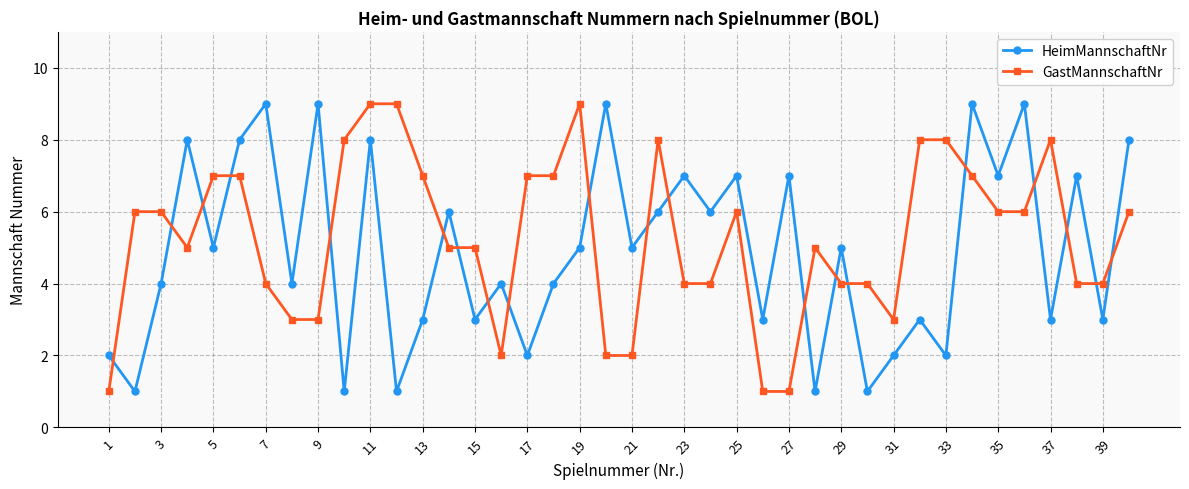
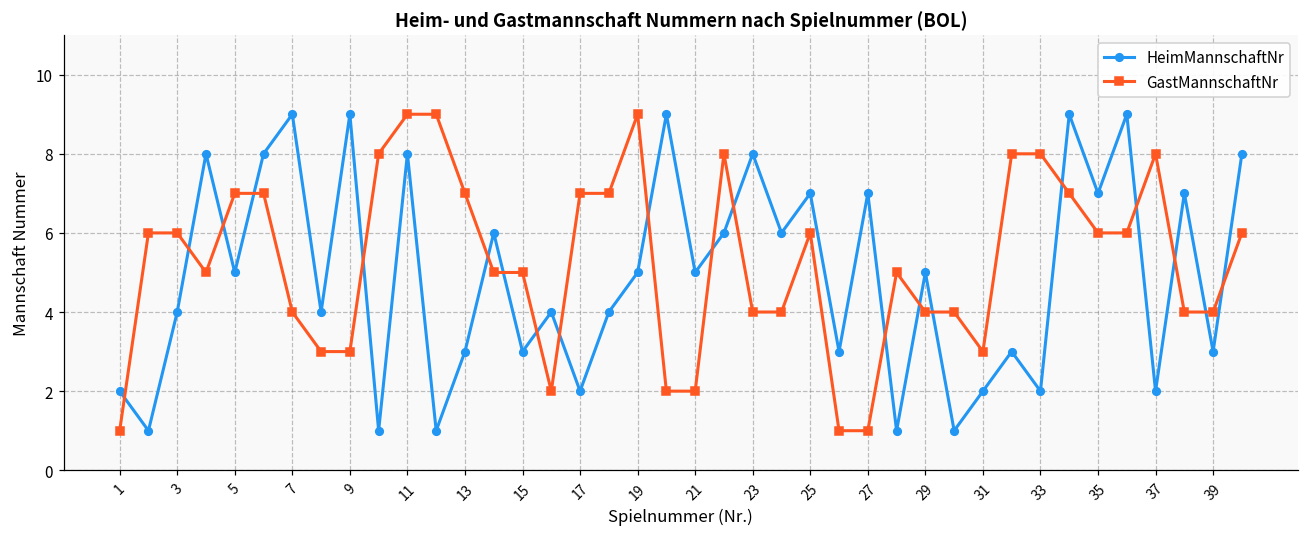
HeimMannschaftNr, 23: 7 -> 8
HeimMannschaftNr, 37: 3 -> 2
